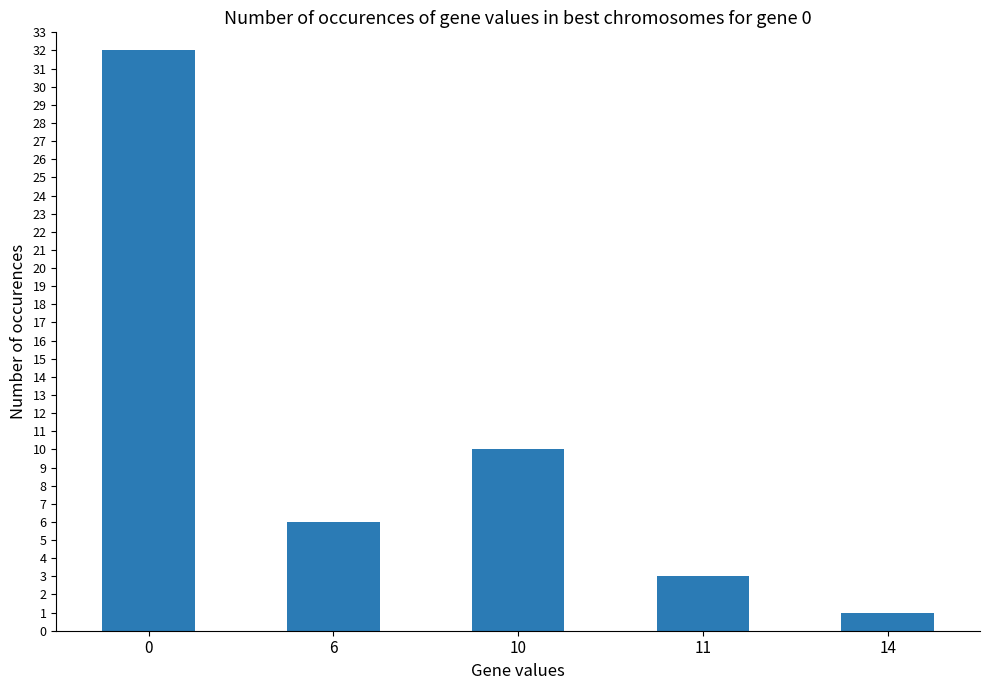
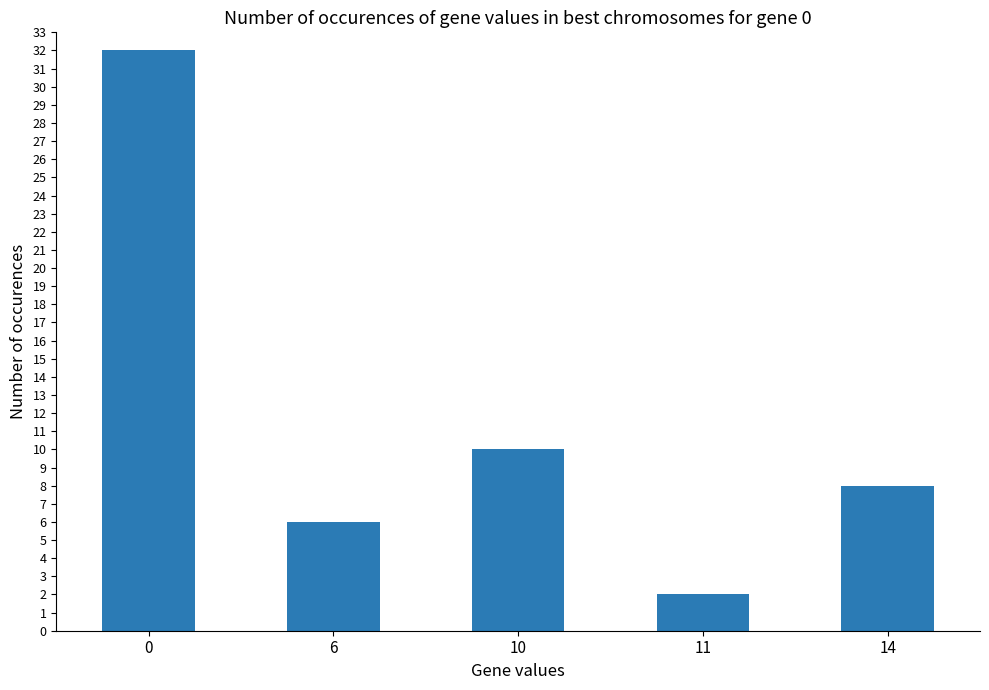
11: 3 -> 2
14: 1 -> 8
